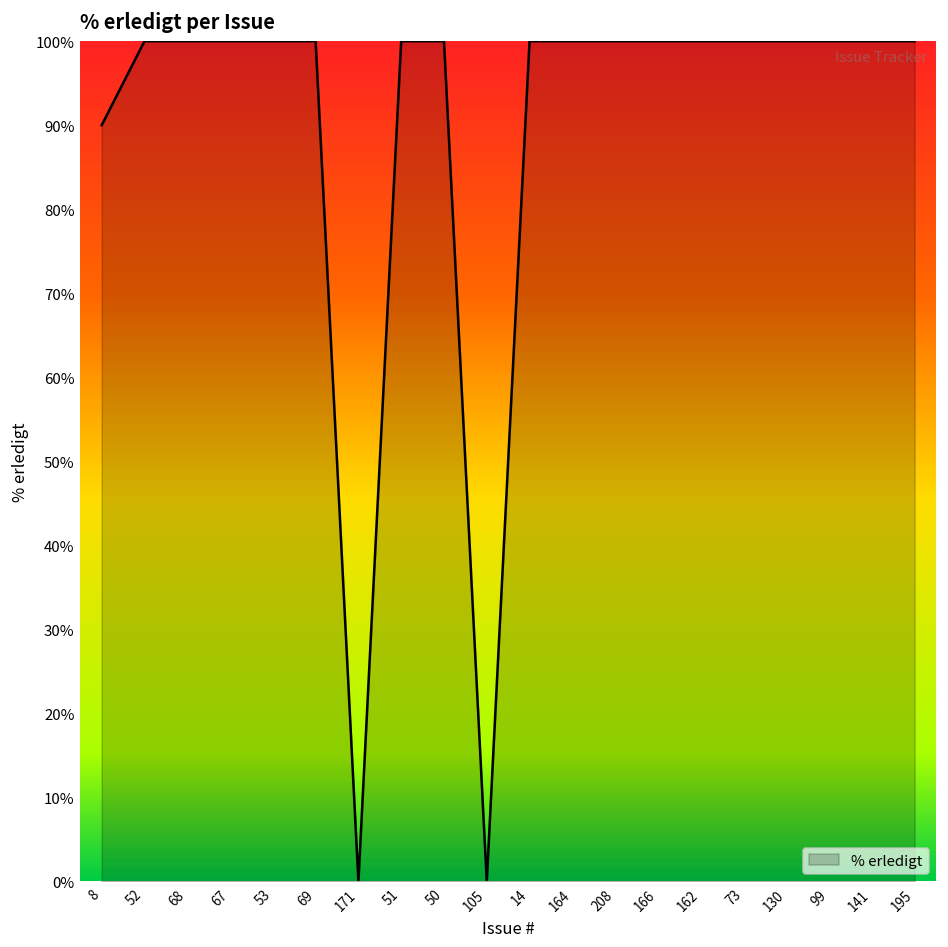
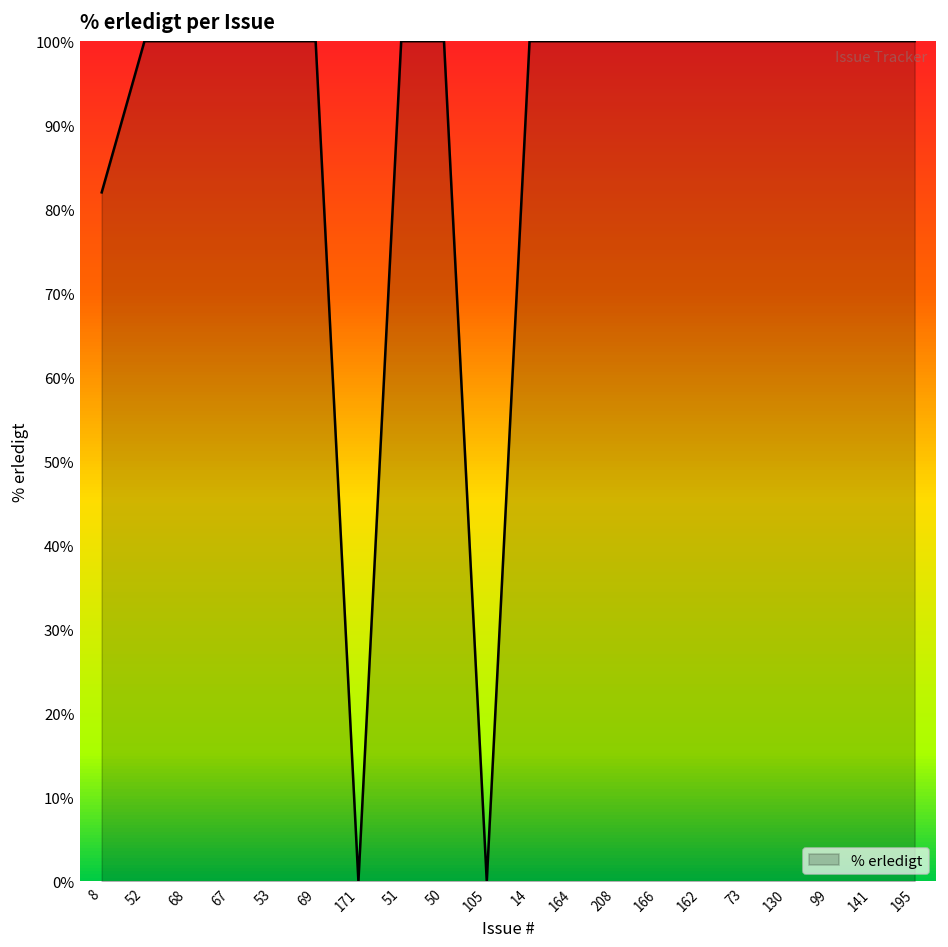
8: 90% -> 82%
